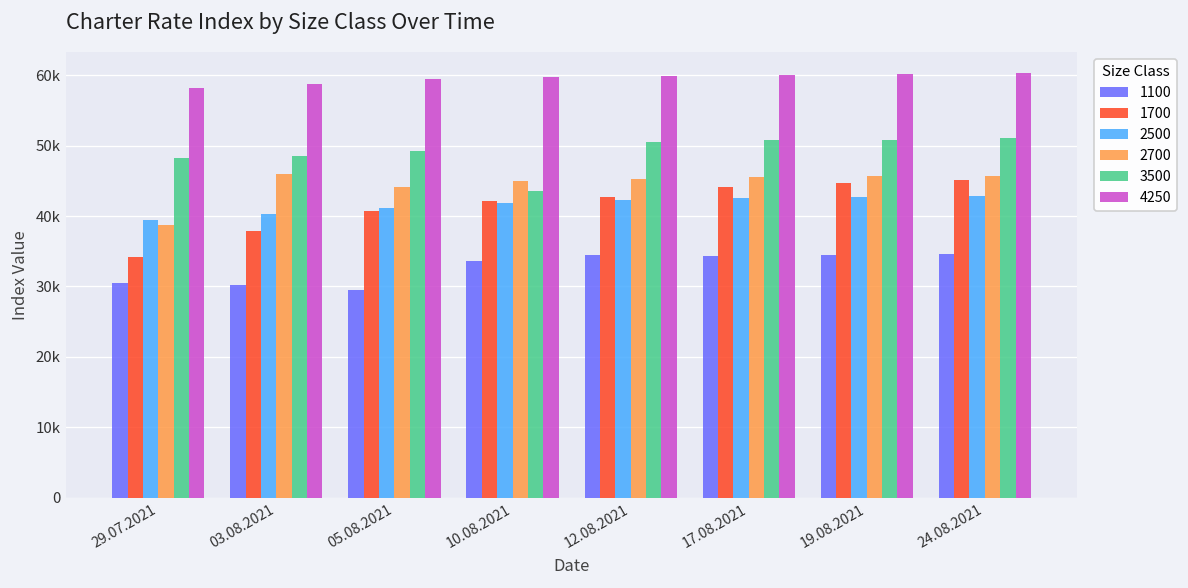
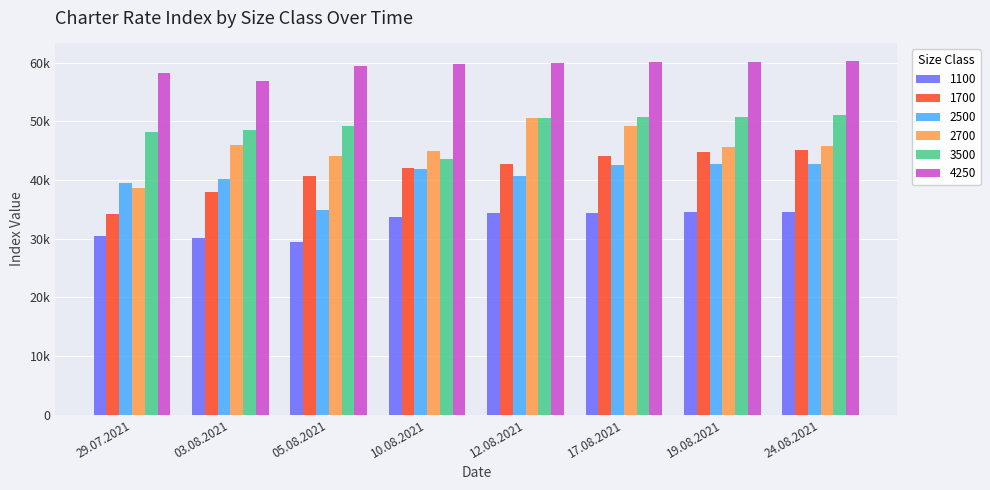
4250, 03.08.2021: 59000 -> 57000
2500, 05.08.2021: 41000 -> 35000
2500, 12.08.2021: 42000 -> 41000
2700, 12.08.2021: 45000 -> 51000
2700, 17.08.2021: 46000 -> 49000
